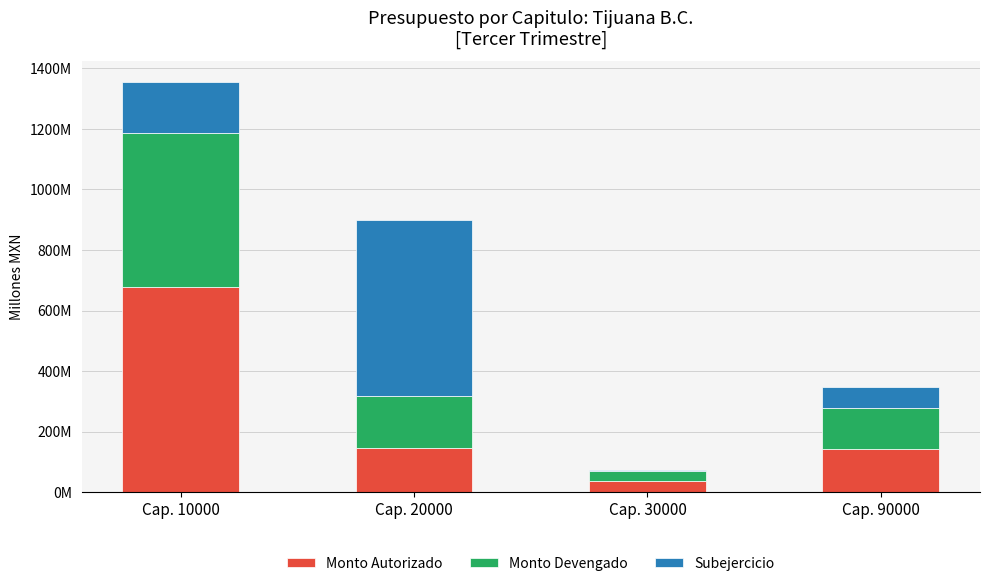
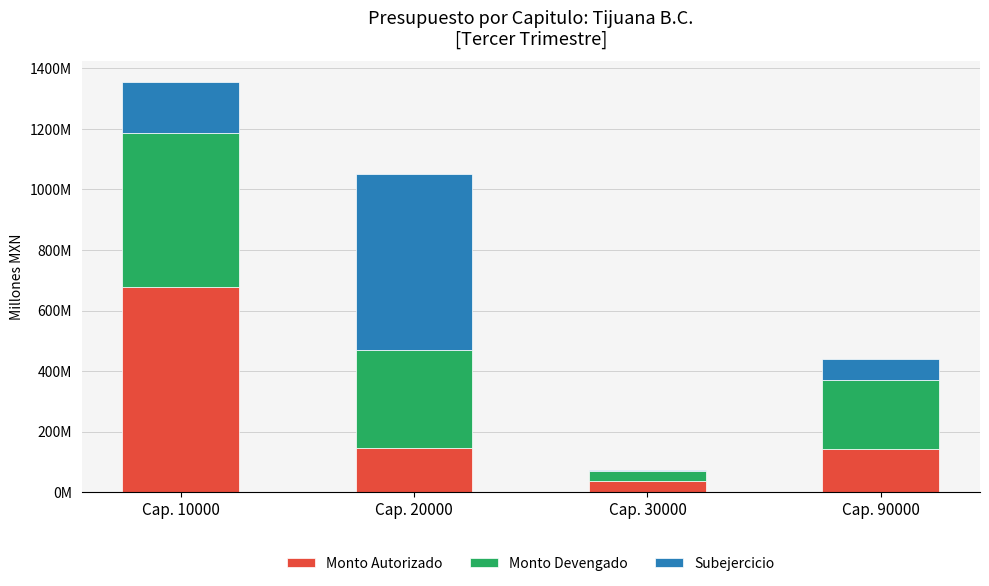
Monto Devengado, Cap. 20000: 170000000 -> 320000000
Monto Devengado, Cap. 90000: 140000000 -> 230000000
